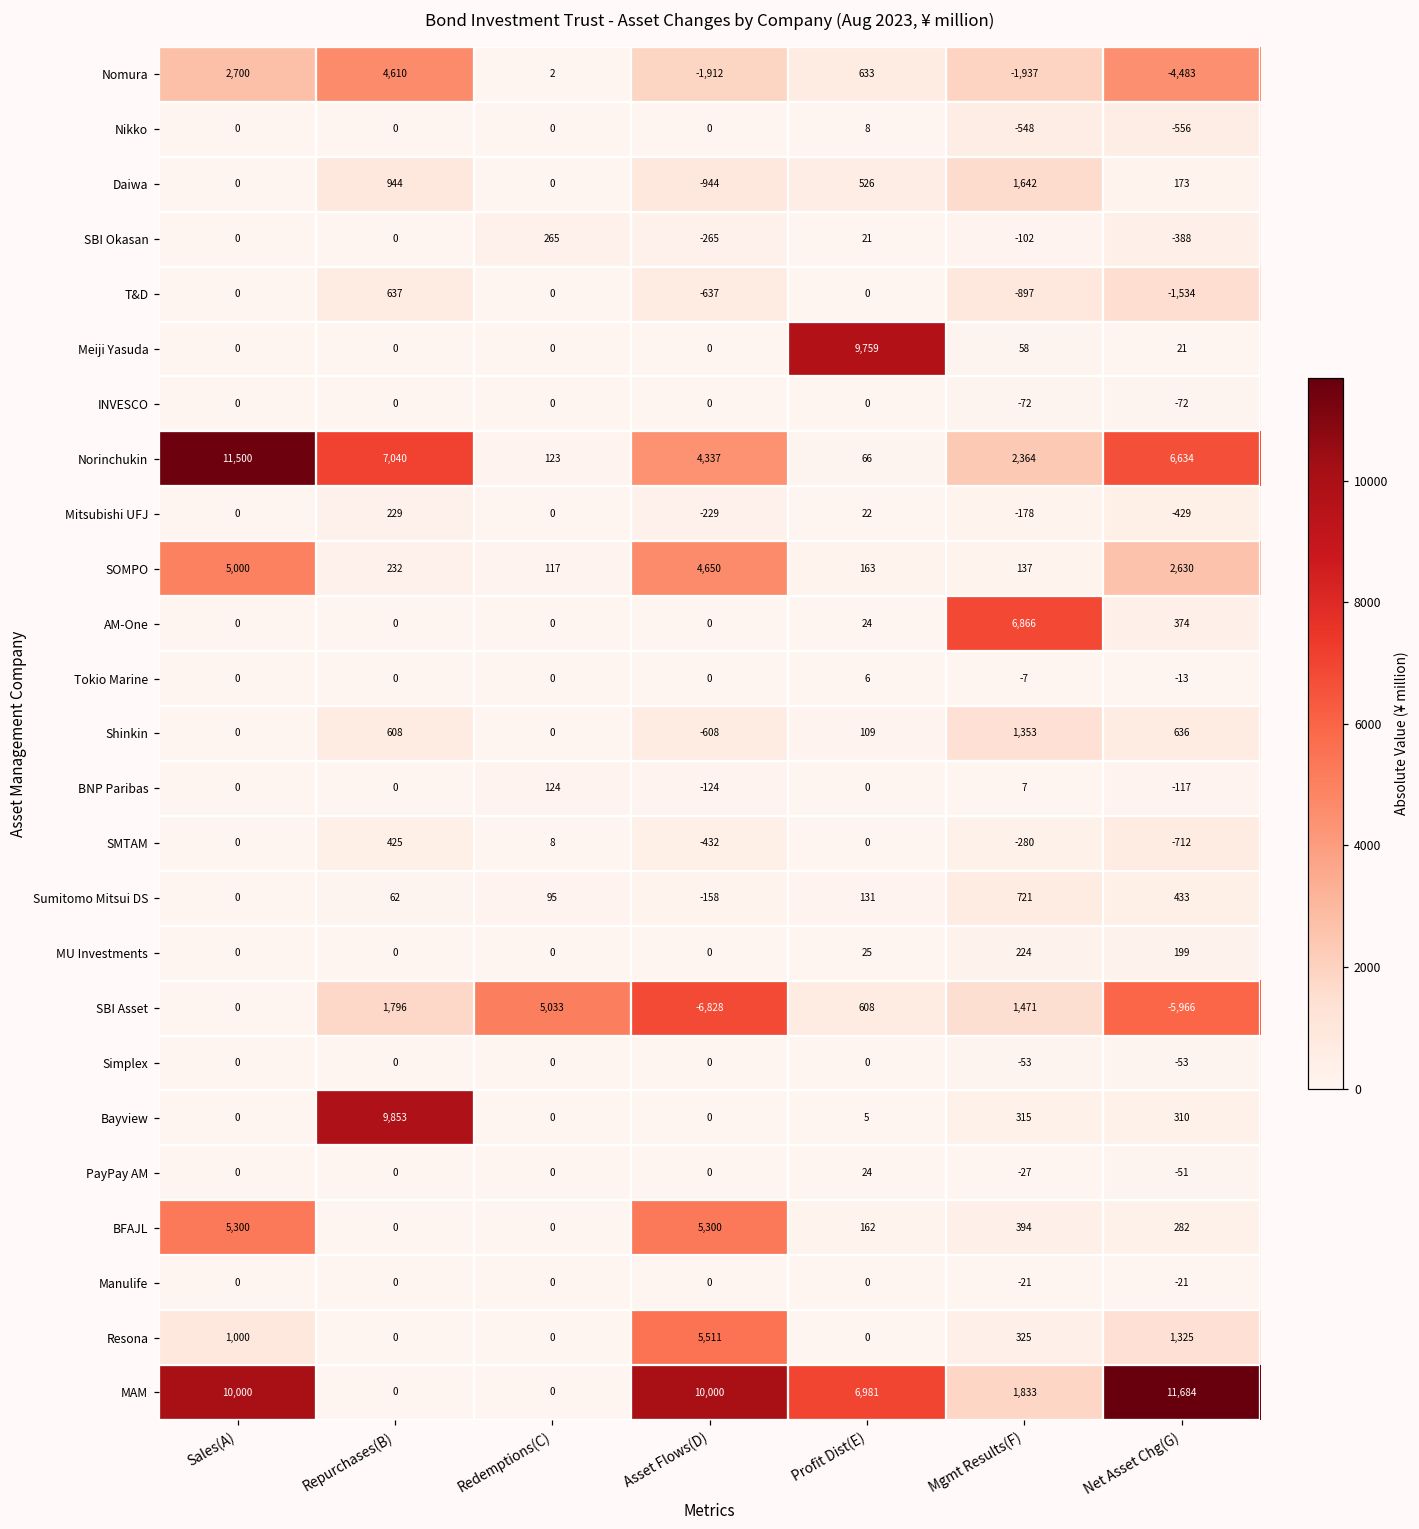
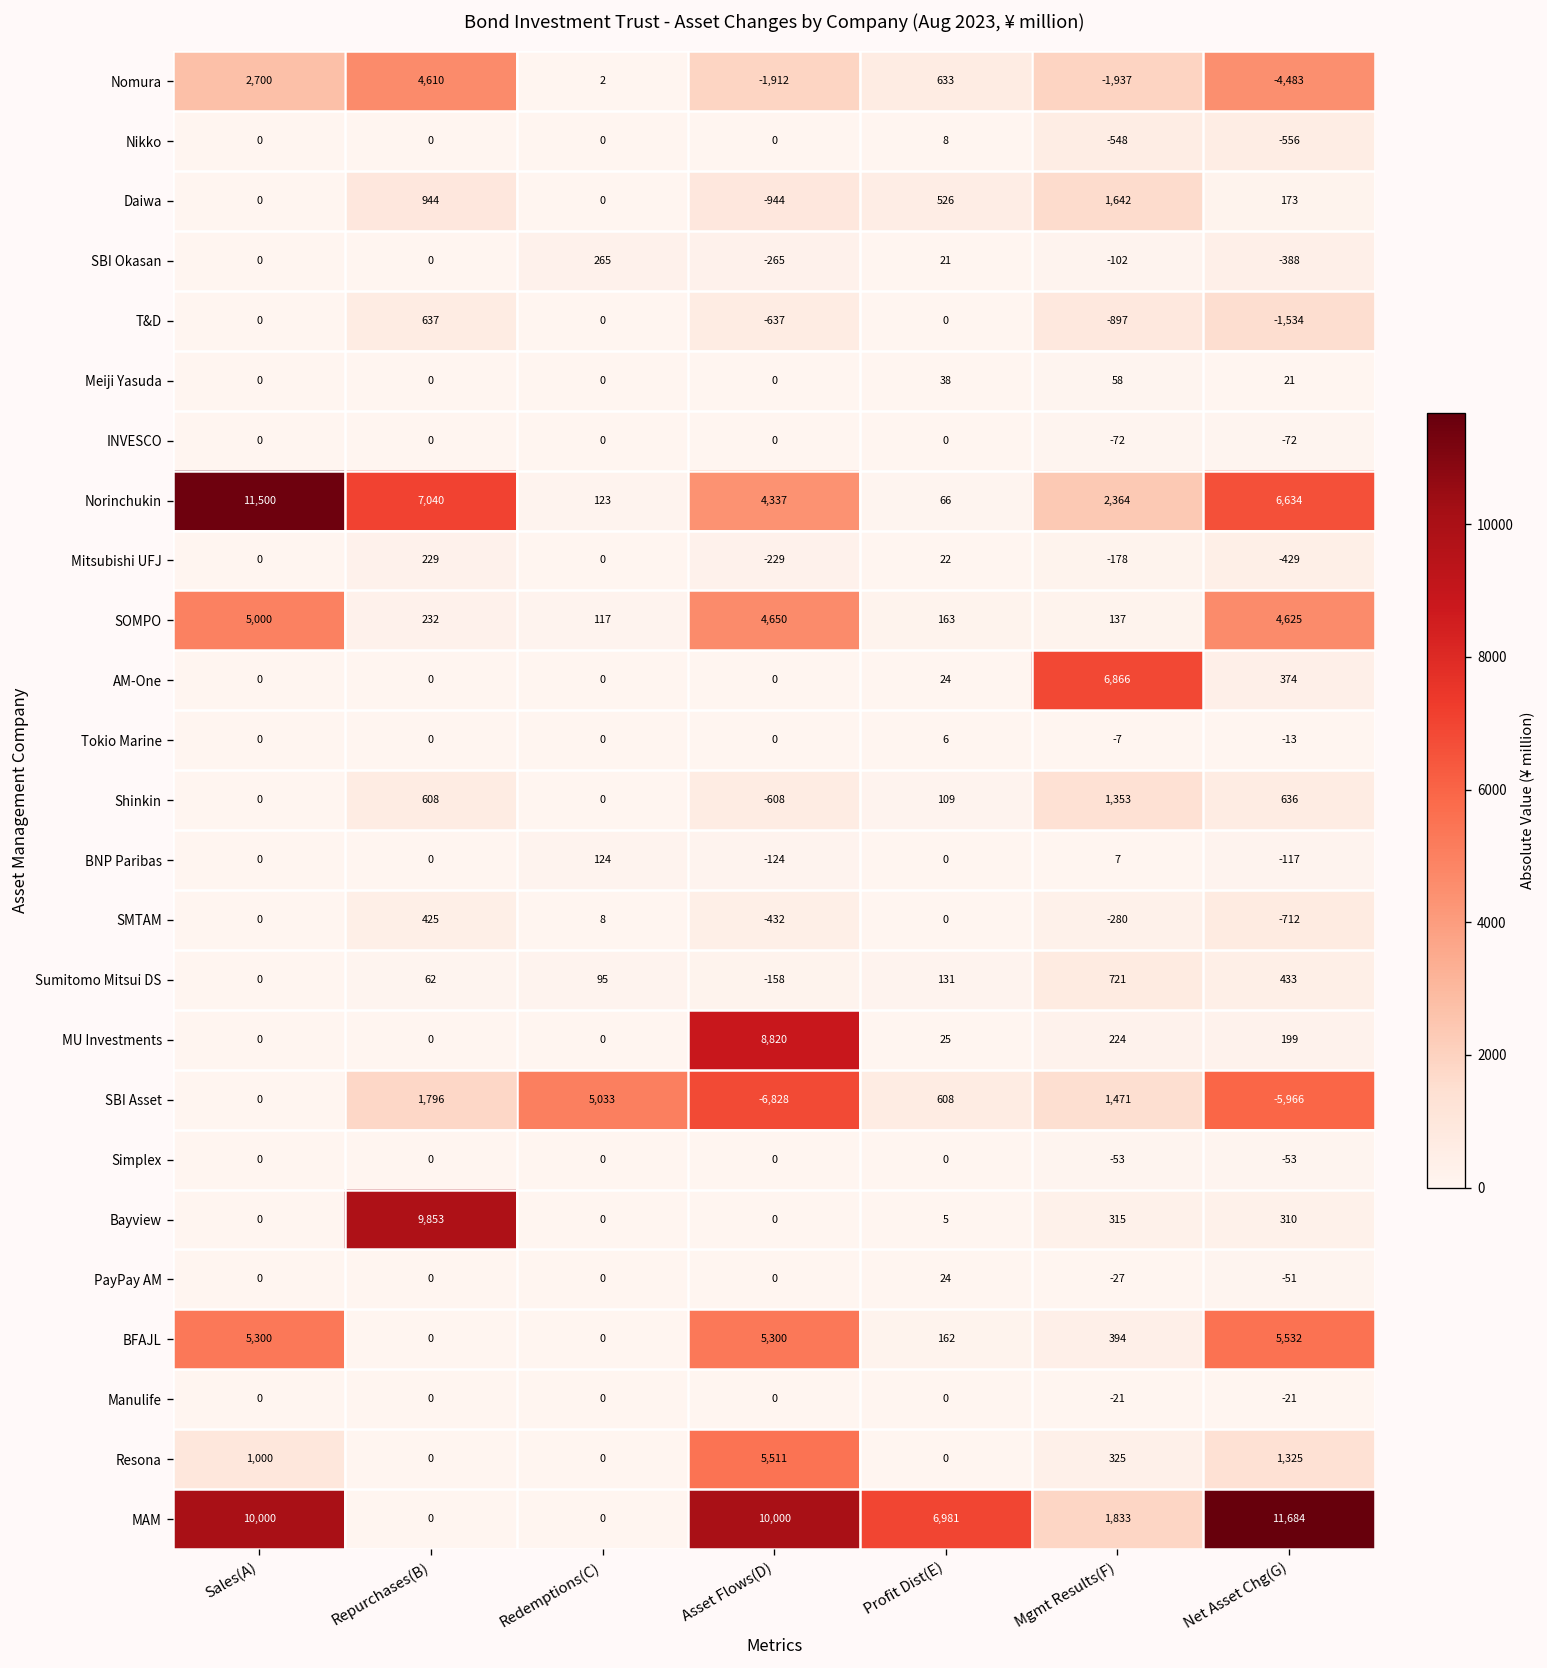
Meiji Yasuda, Profit Dist(E): 9,759 -> 38
SOMPO, Net Asset Chg(G): 2,630 -> 4,625
MU Investments, Asset Flows(D): 0 -> 8,820
BFAJL, Net Asset Chg(G): 282 -> 5,532
